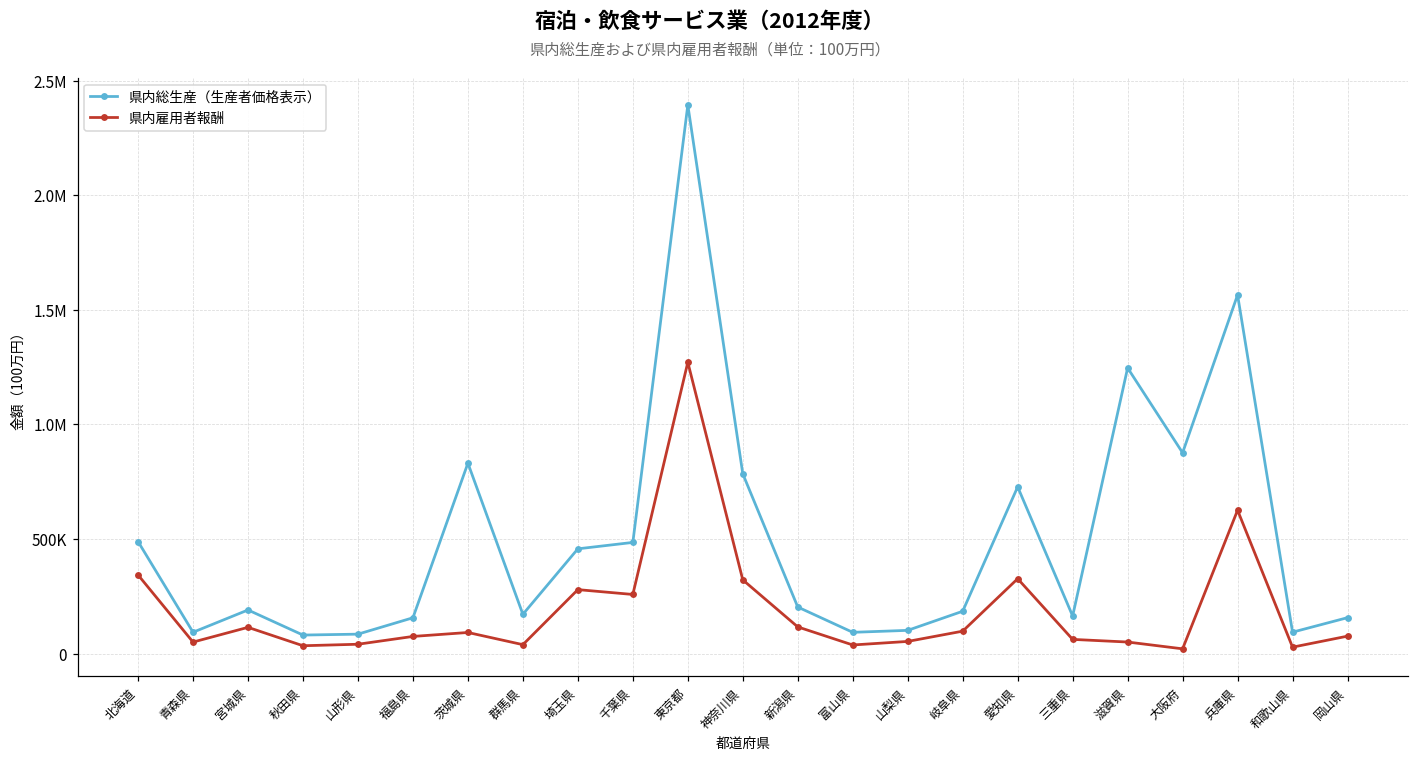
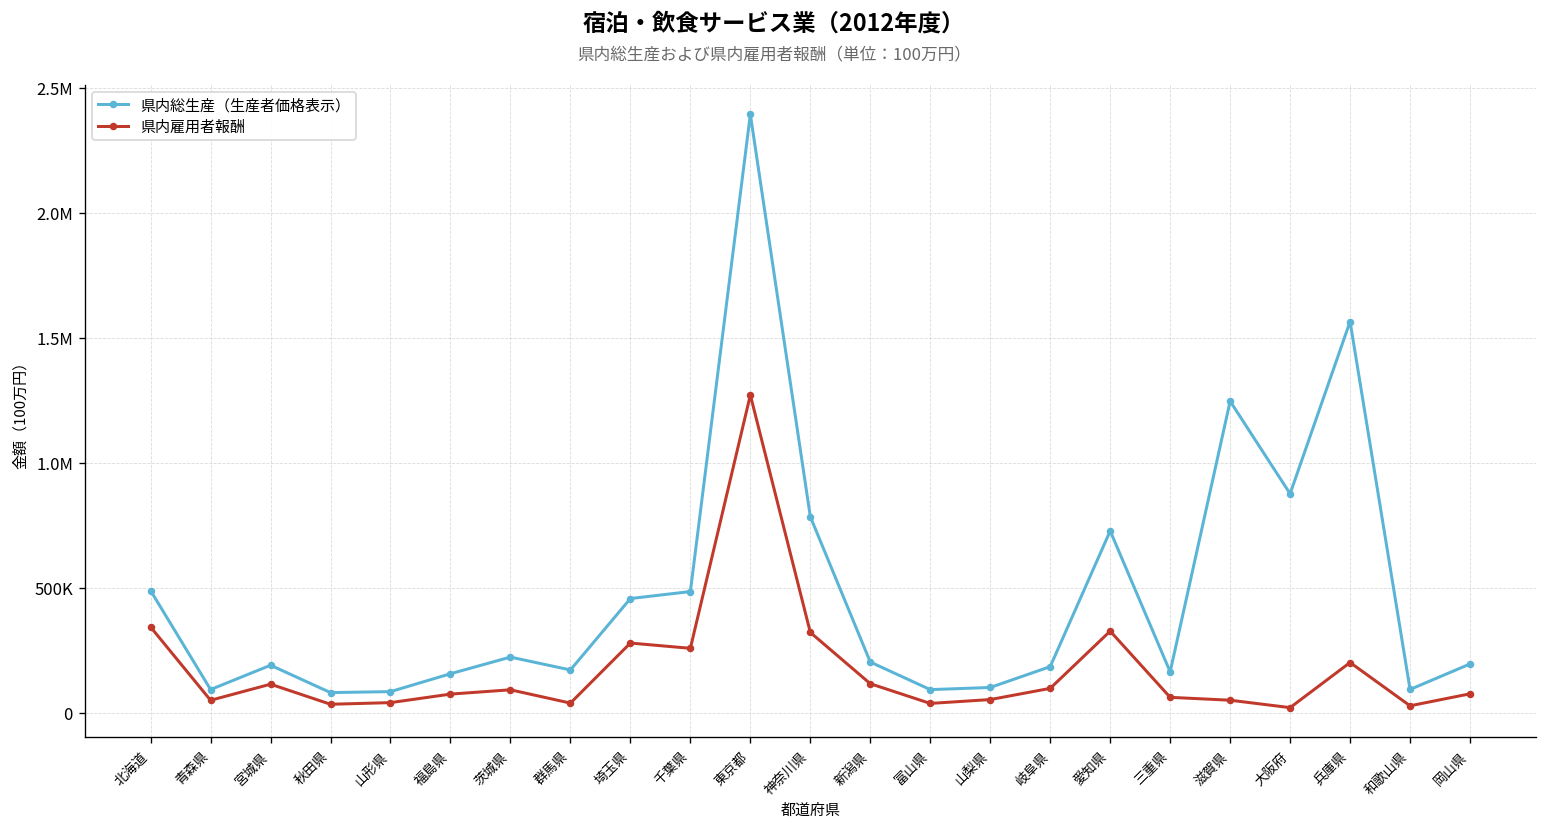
県内総生産（生産者価格表示）, 茨城県: 830000 -> 220000
県内雇用者報酬, 兵庫県: 630000 -> 200000
県内総生産（生産者価格表示）, 岡山県: 160000 -> 200000
